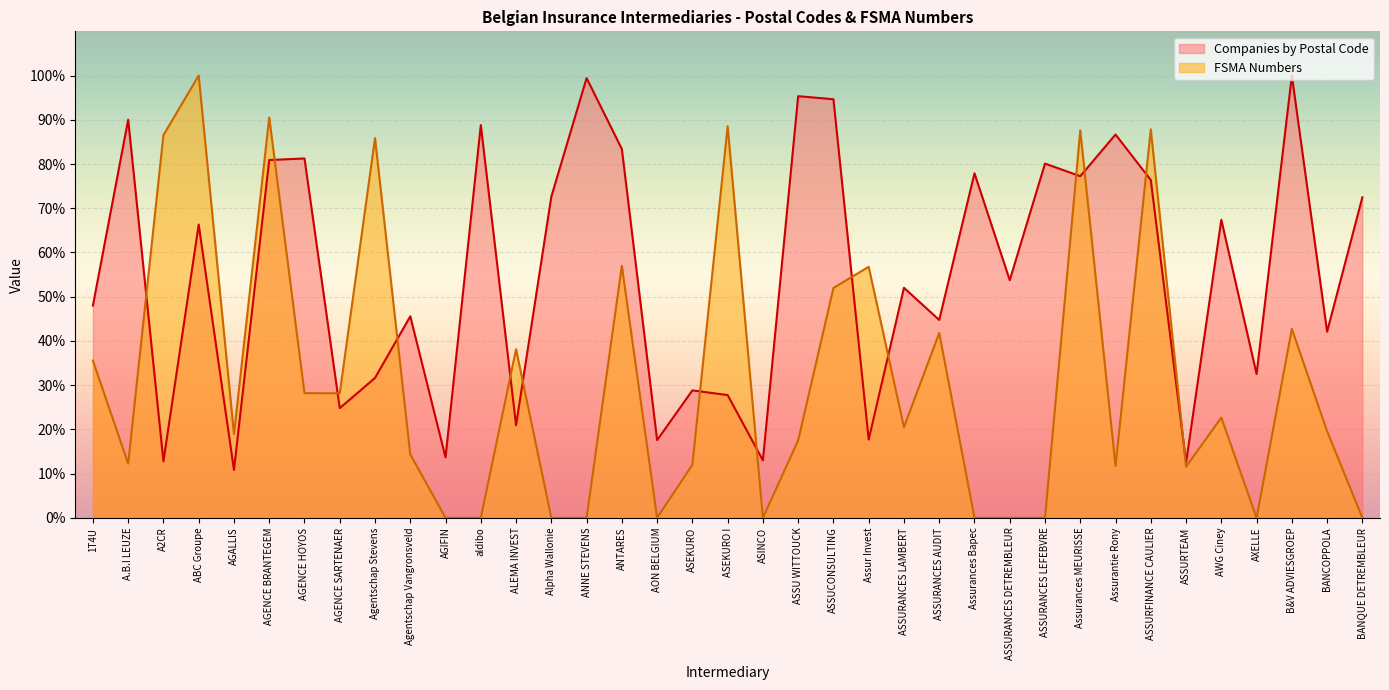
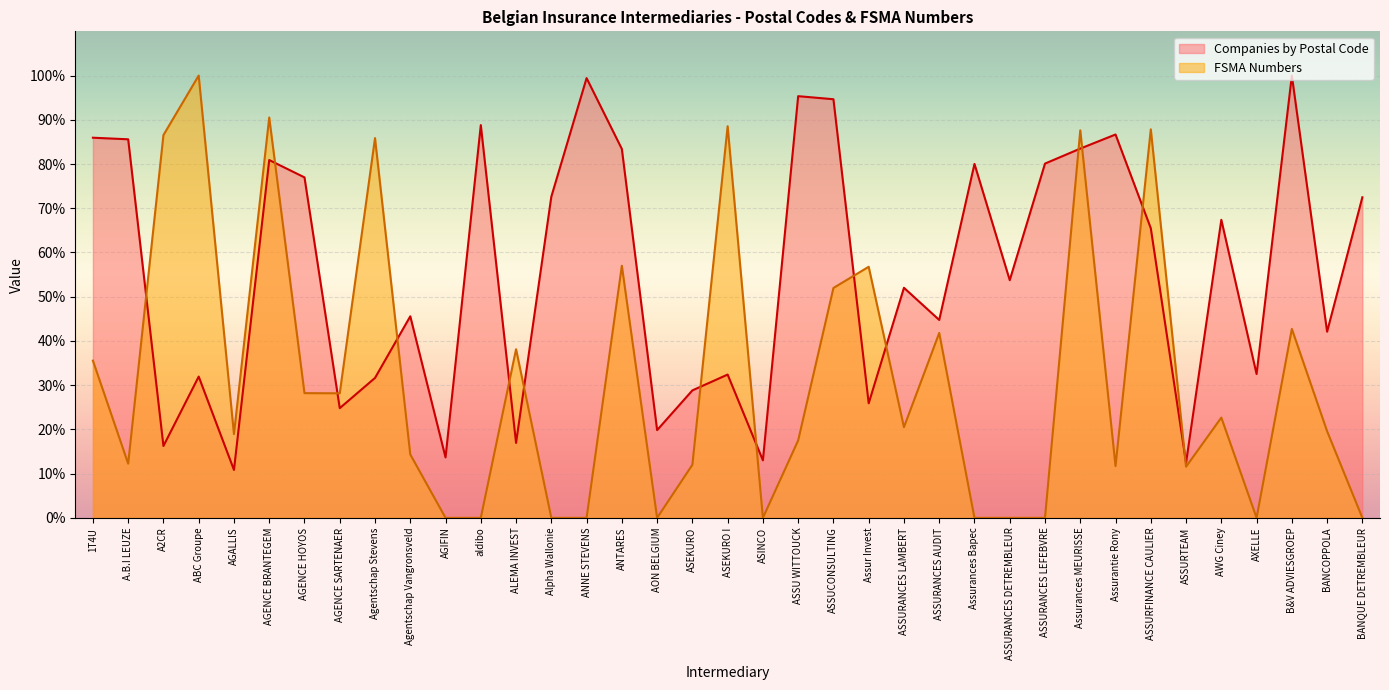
Companies by Postal Code, 1T4U: 48% -> 86%
Companies by Postal Code, A.B.I LEUZE: 90% -> 86%
Companies by Postal Code, A2CR: 13% -> 16%
Companies by Postal Code, ABC Groupe: 66% -> 32%
Companies by Postal Code, AGENCE HOYOS: 81% -> 77%
Companies by Postal Code, ALEMA INVEST: 21% -> 17%
Companies by Postal Code, AON BELGIUM: 18% -> 20%
Companies by Postal Code, ASEKURO I: 28% -> 32%
Companies by Postal Code, Assur Invest: 18% -> 26%
Companies by Postal Code, Assurances Bapec: 78% -> 80%
Companies by Postal Code, Assurances MEURISSE: 77% -> 83%
Companies by Postal Code, ASSURFINANCE CAULIER: 76% -> 65%
